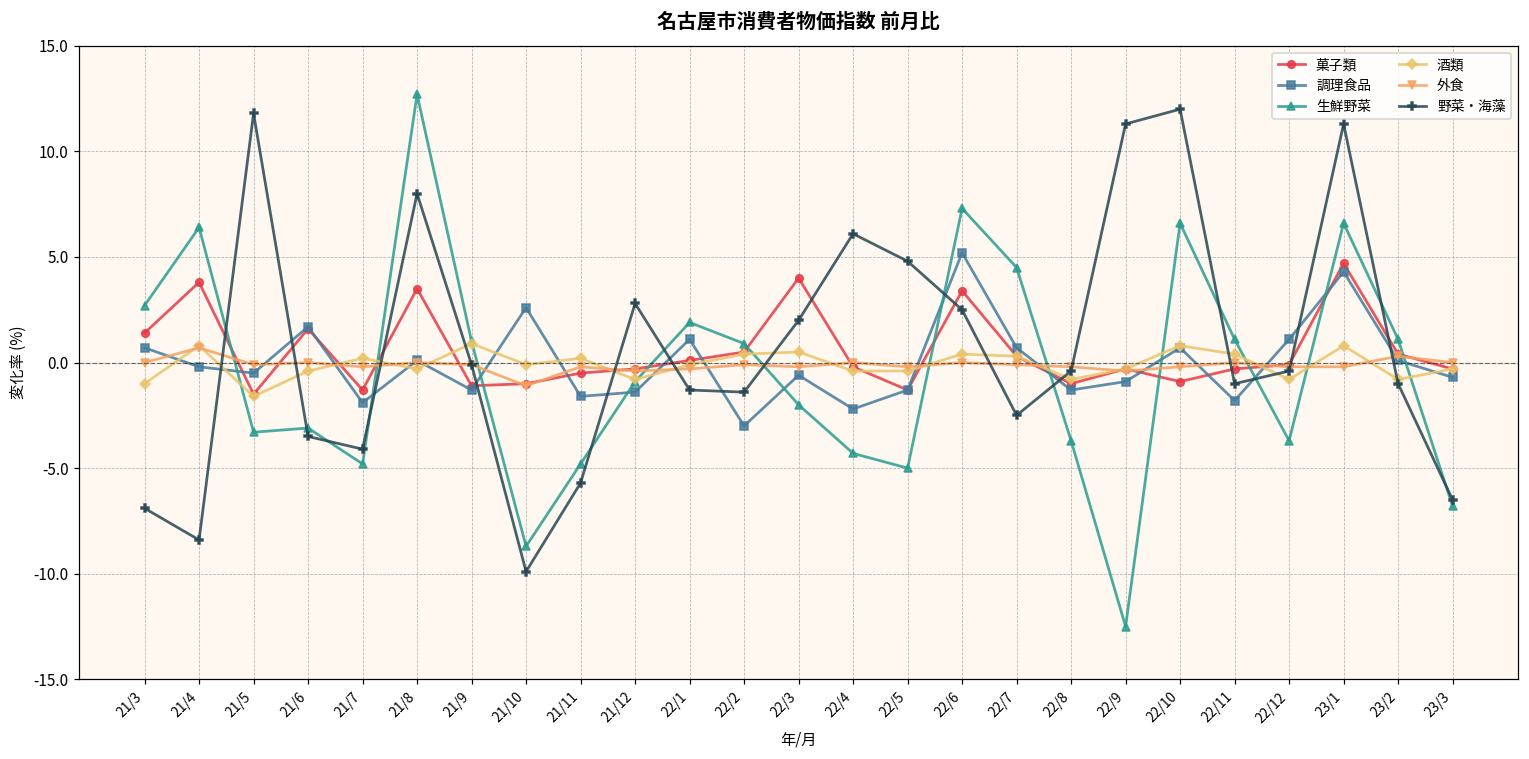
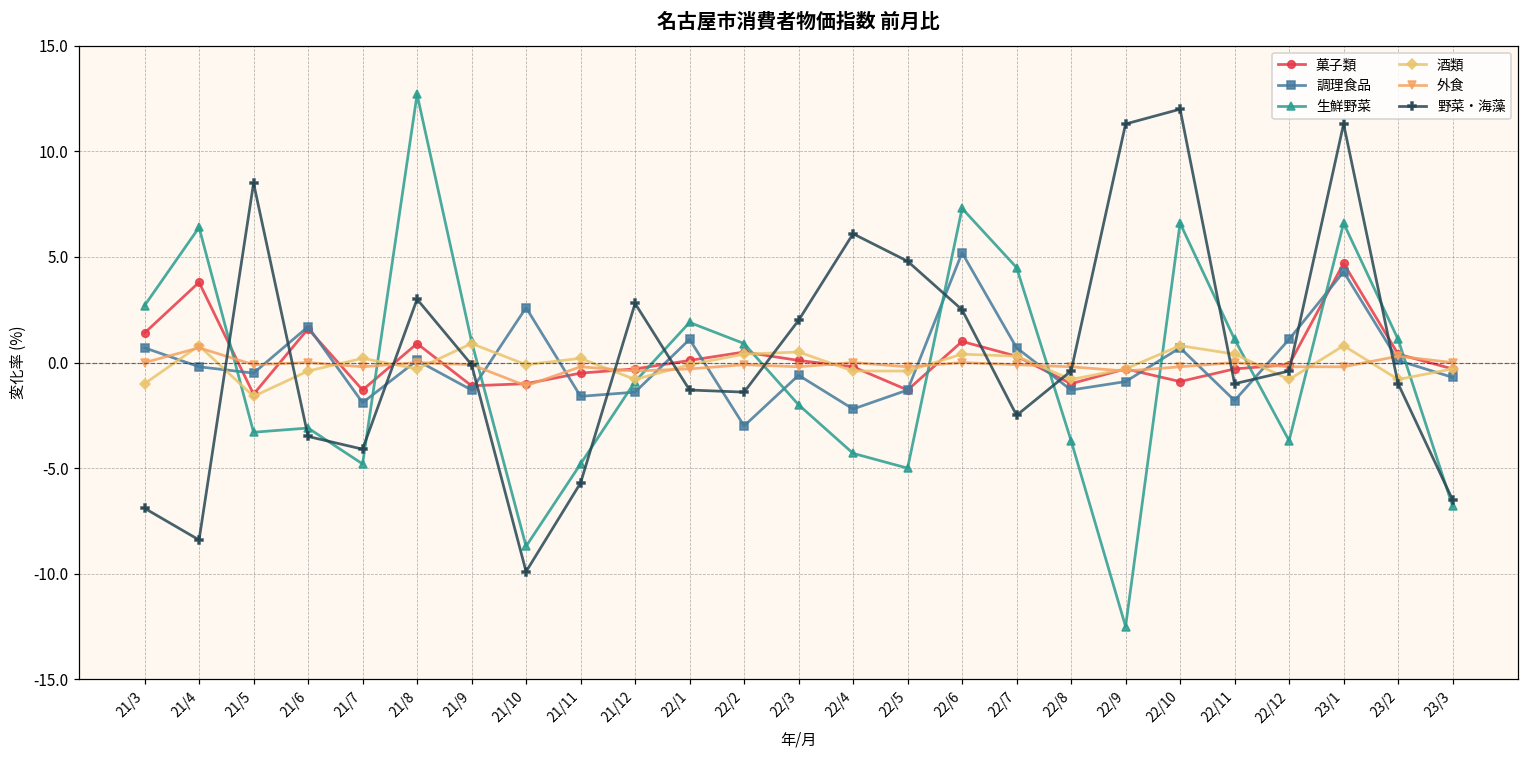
野菜・海藻, 21/5: 11.8 -> 8.5
菓子類, 21/8: 3.5 -> 0.9
野菜・海藻, 21/8: 8 -> 3
菓子類, 22/3: 4.0 -> 0.1
菓子類, 22/6: 3.4 -> 1.0
